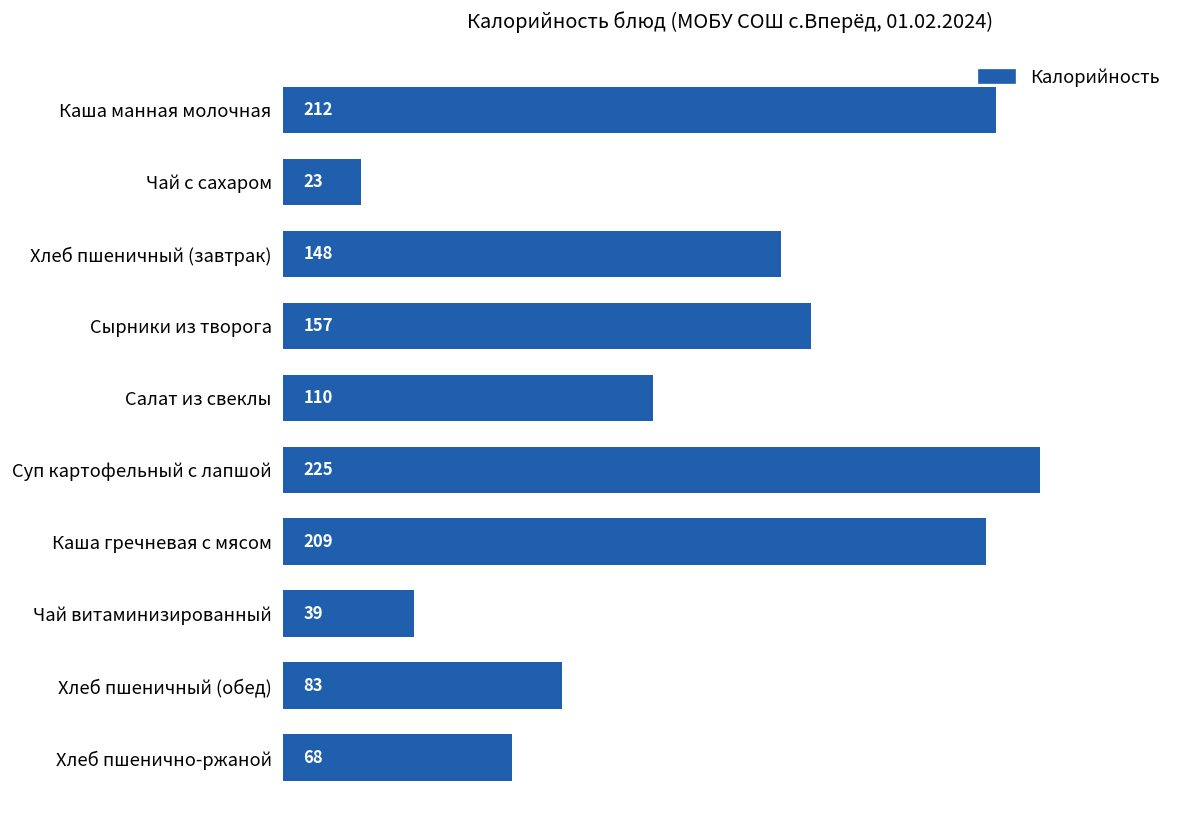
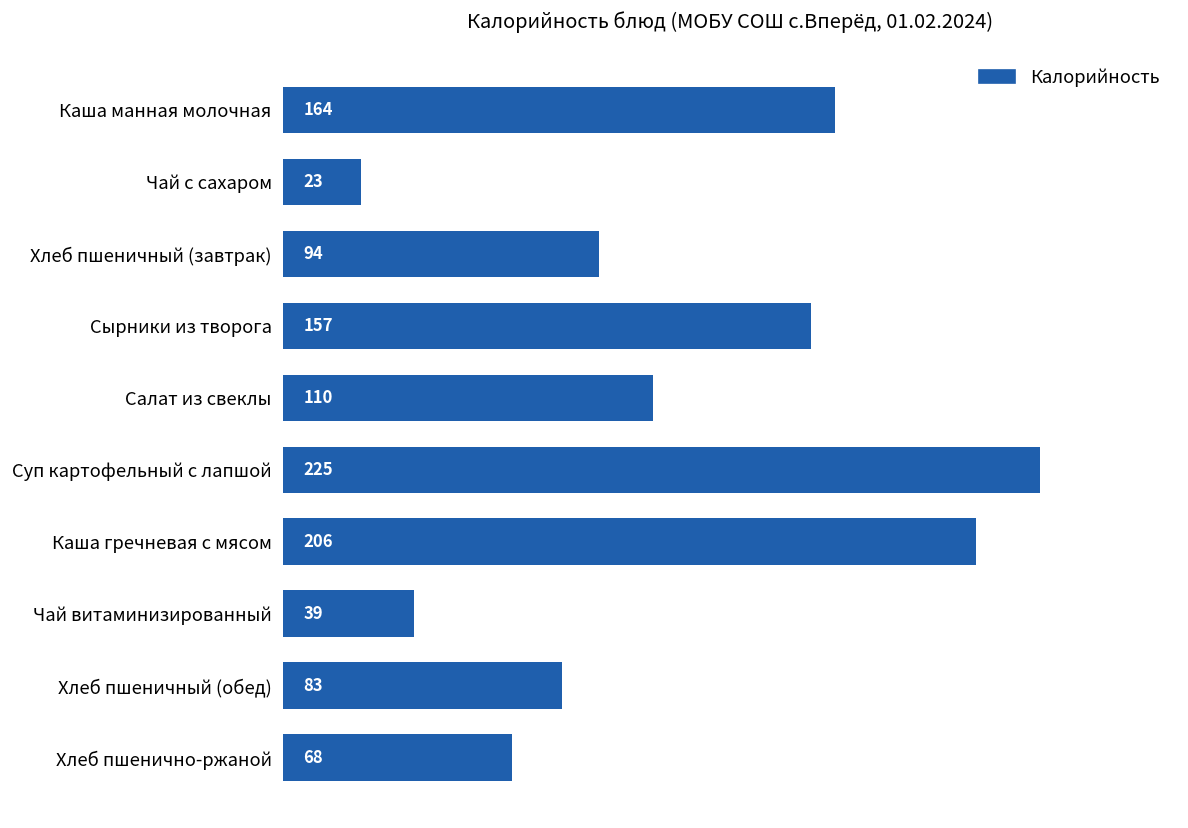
Каша манная молочная: 212 -> 164
Хлеб пшеничный (завтрак): 148 -> 94
Каша гречневая с мясом: 209 -> 206
